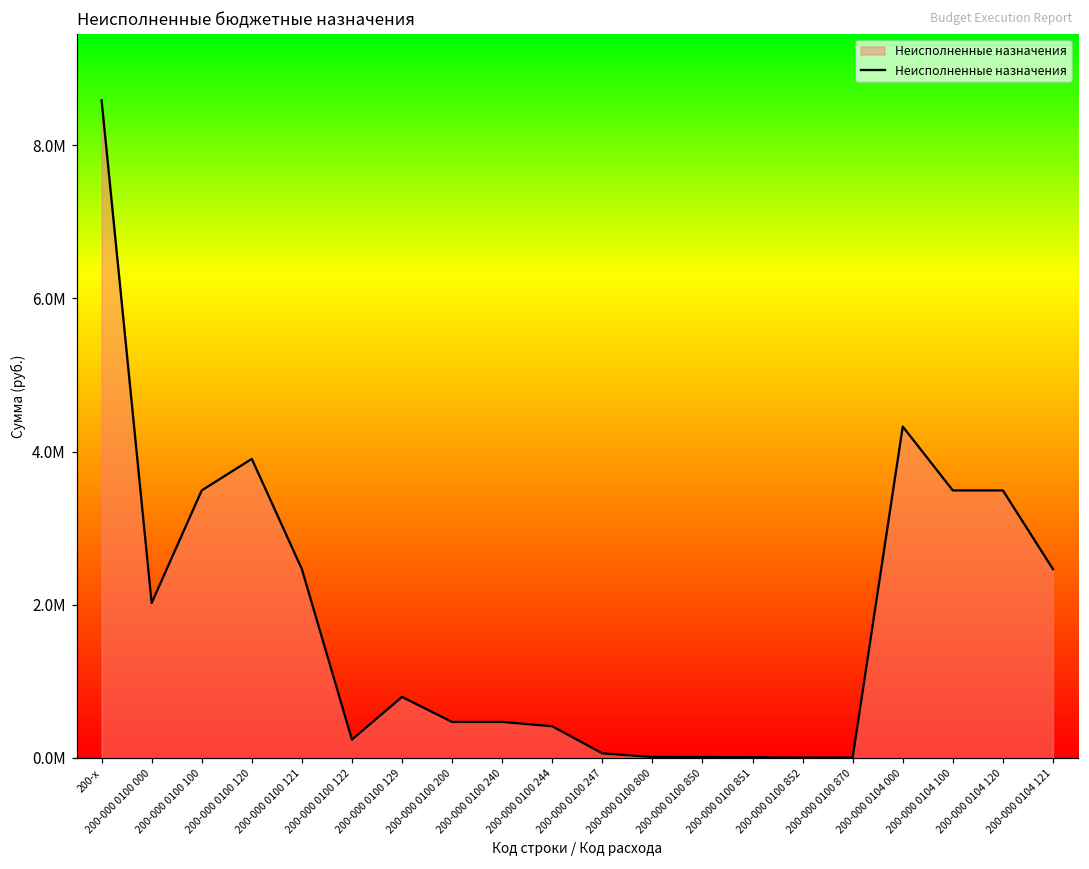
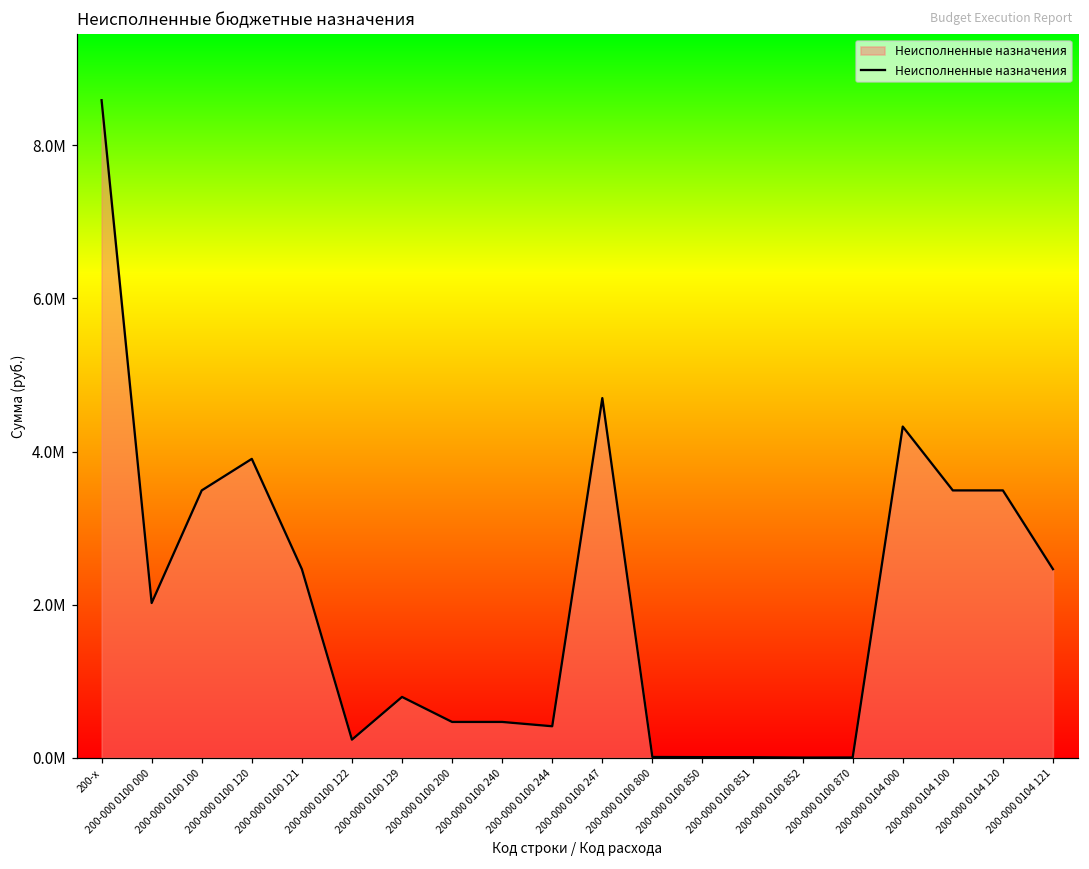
200-000 0100 247: 100000 -> 4700000
